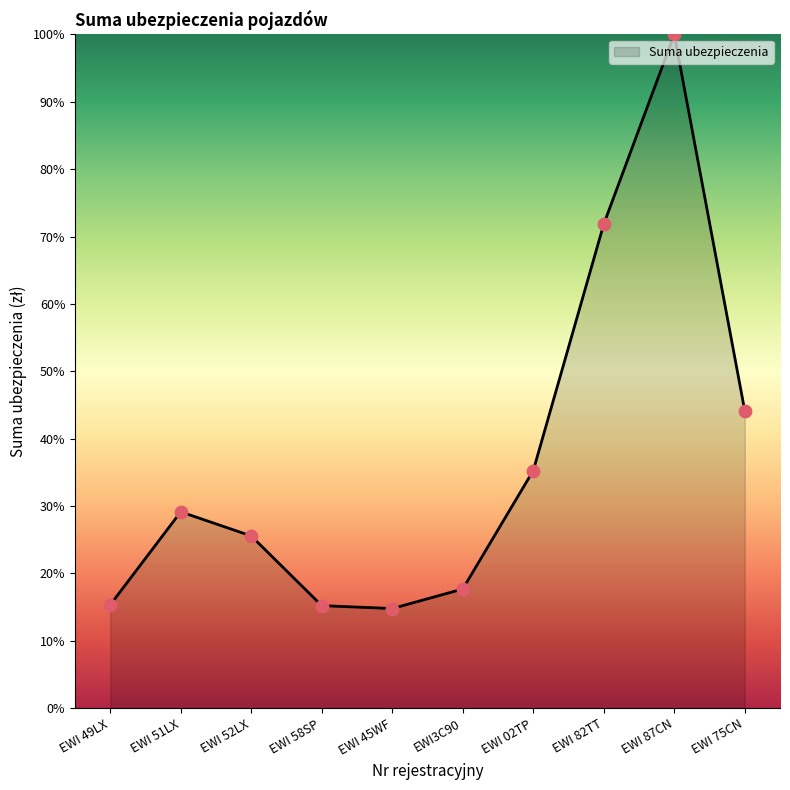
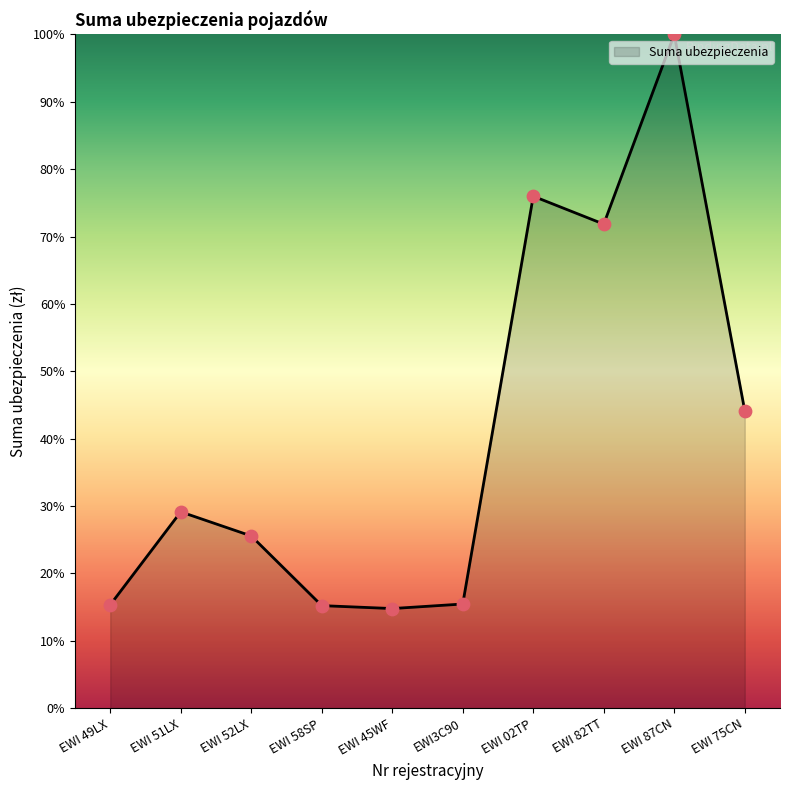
EWI3C90: 18% -> 15%
EWI 02TP: 35% -> 76%
